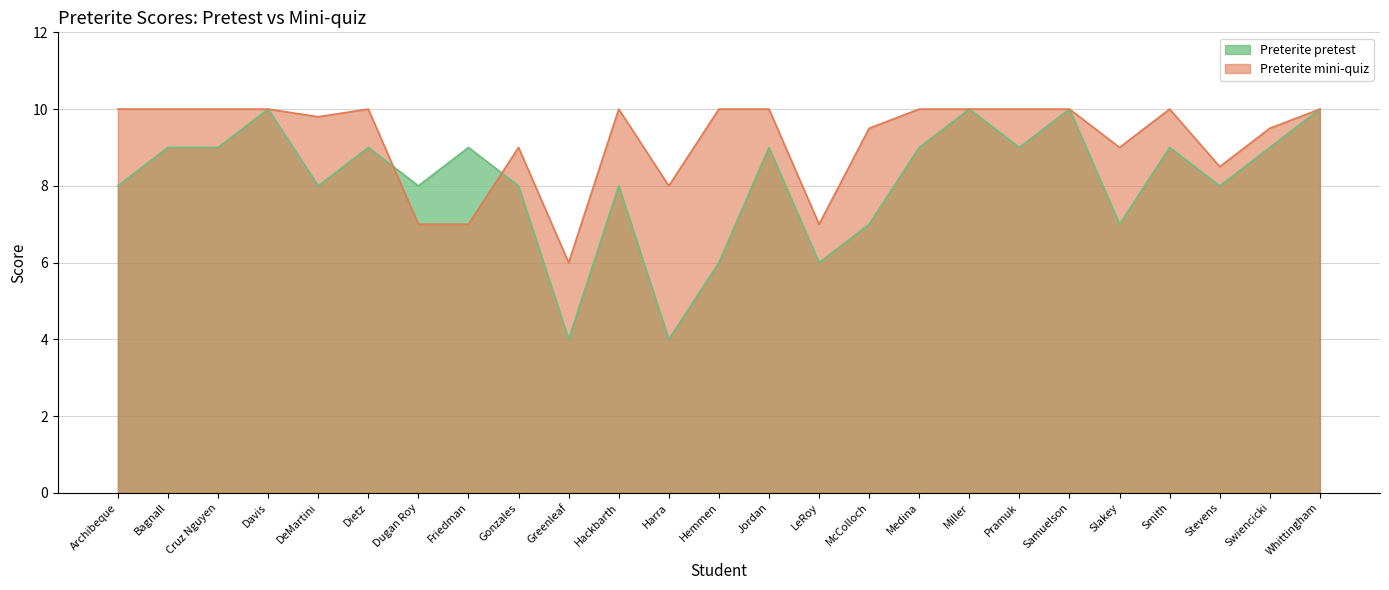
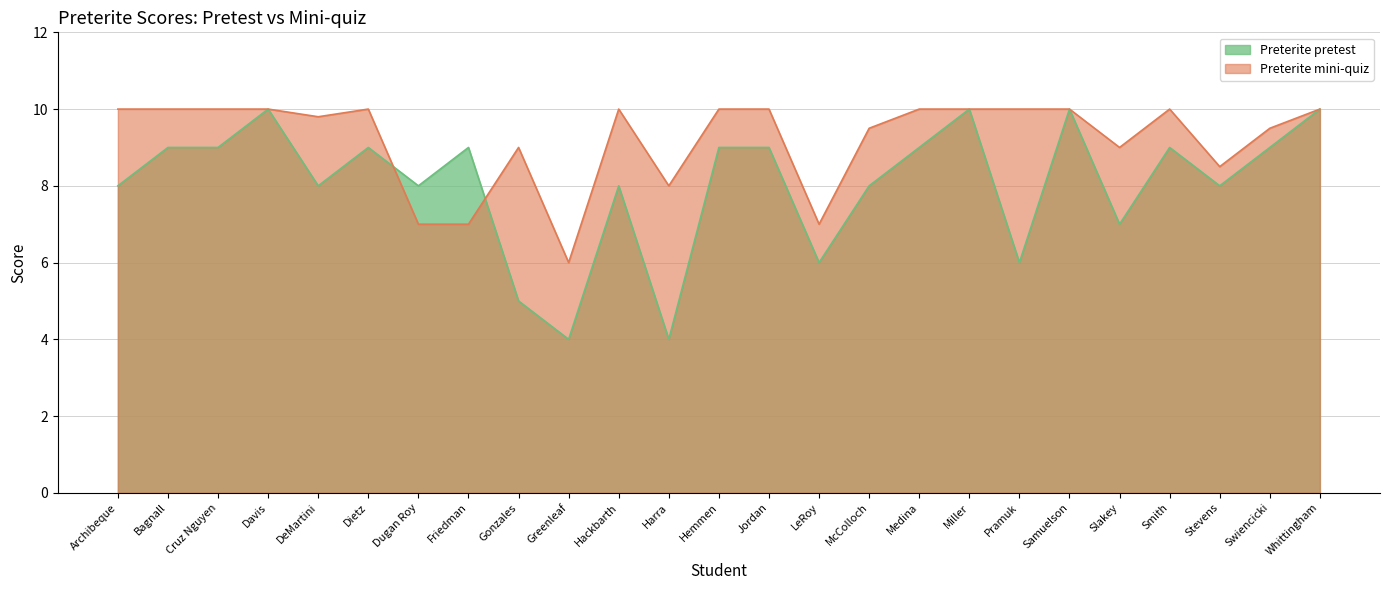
Preterite pretest, Gonzales: 8 -> 5
Preterite pretest, Hemmen: 6 -> 9
Preterite pretest, McColloch: 7 -> 8
Preterite pretest, Pramuk: 9 -> 6
